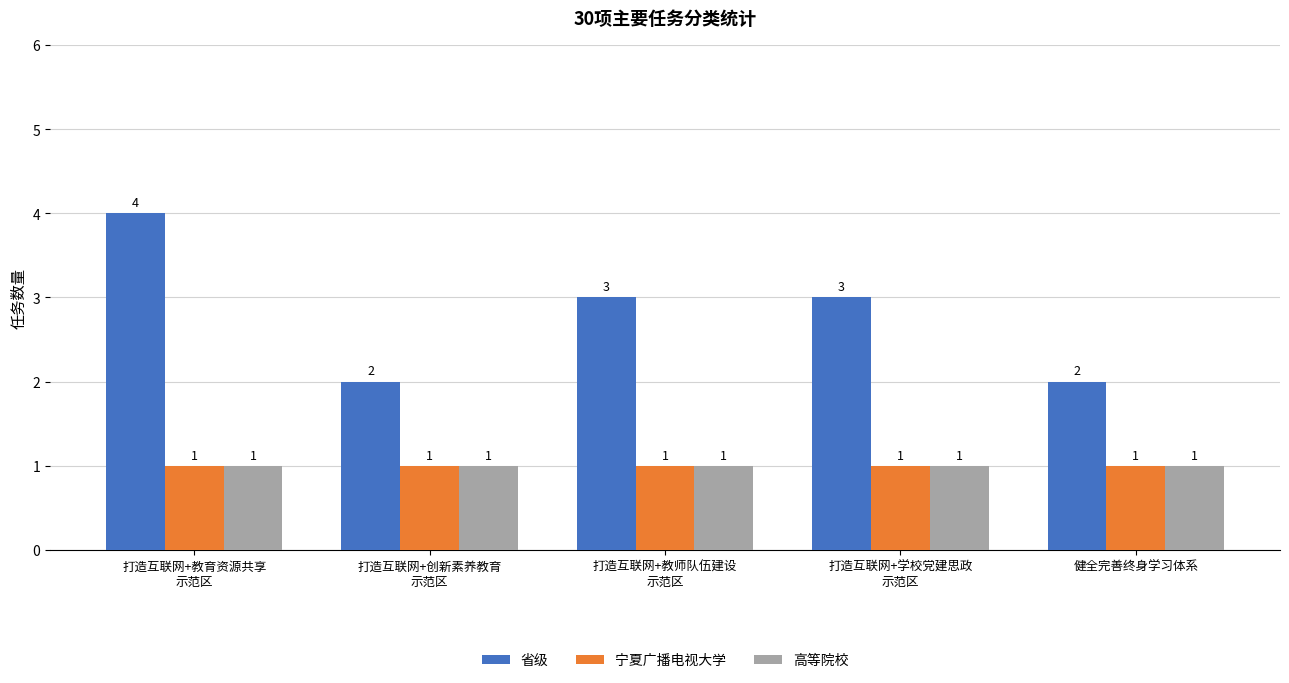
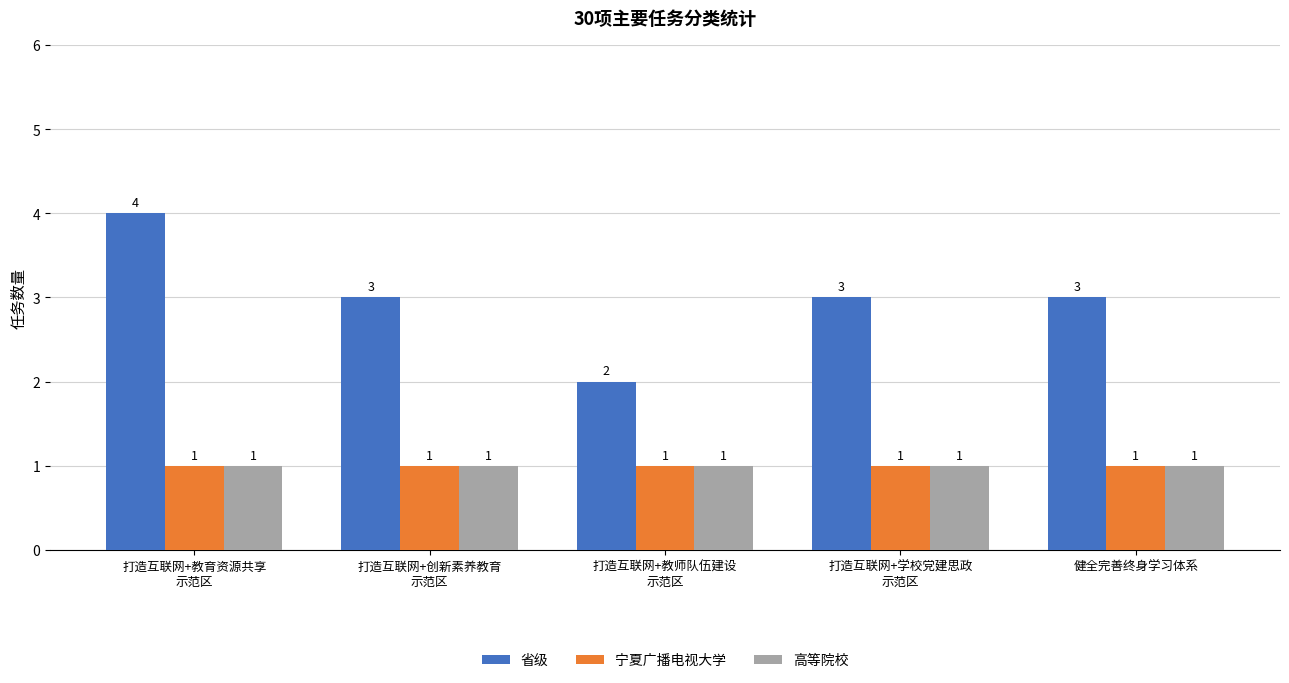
省级, 打造互联网+创新素养教育 示范区: 2 -> 3
省级, 打造互联网+教师队伍建设 示范区: 3 -> 2
省级, 健全完善终身学习体系: 2 -> 3
